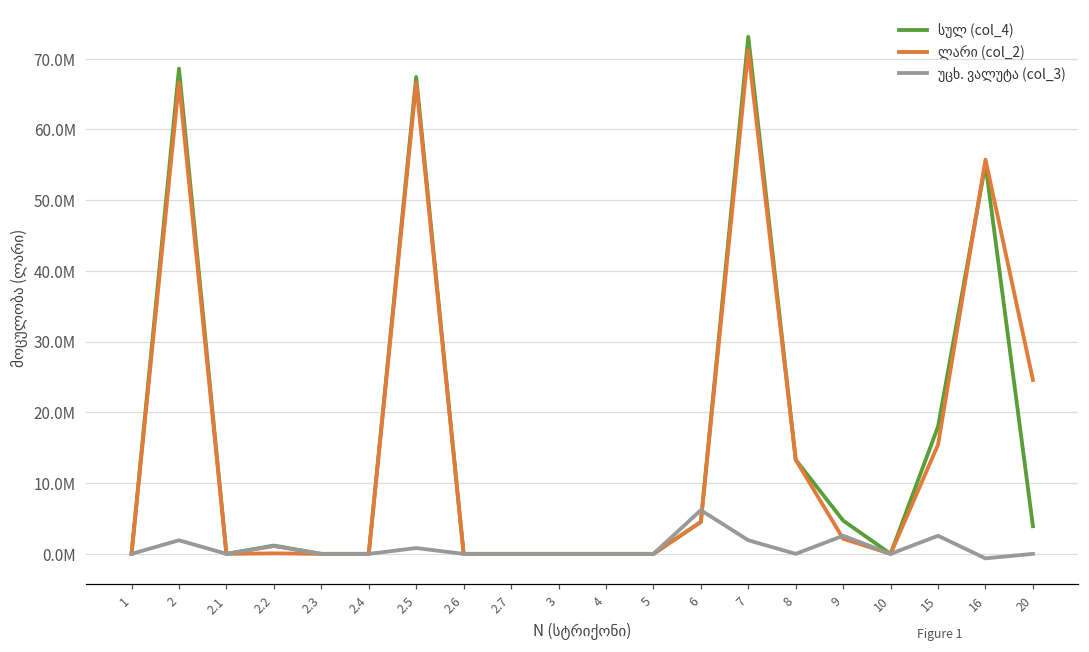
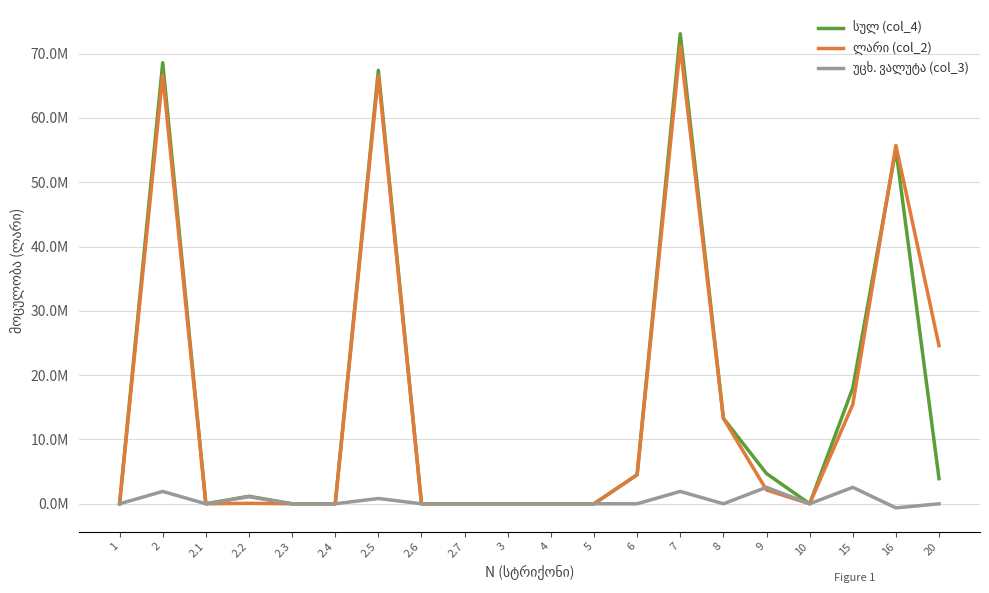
უცხ. ვალუტა (col_3), 6: 6000000 -> 0
